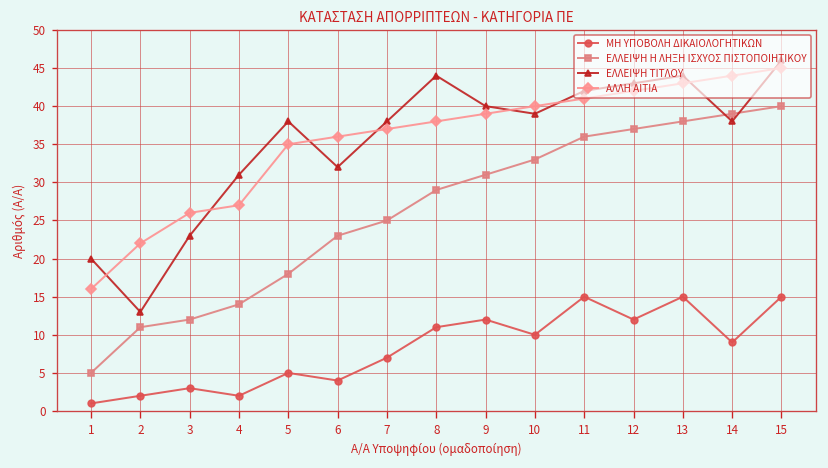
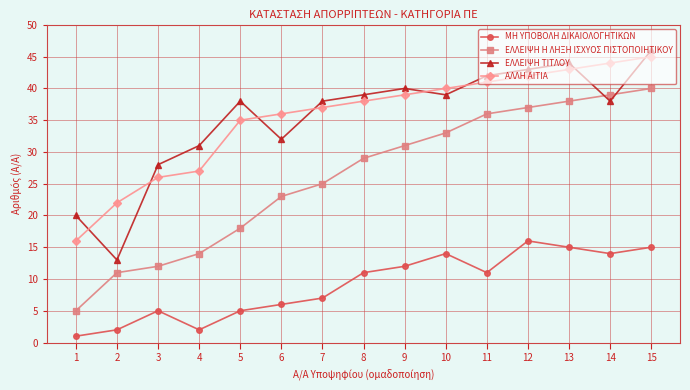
ΜΗ ΥΠΟΒΟΛΗ ΔΙΚΑΙΟΛΟΓΗΤΙΚΩΝ, 3: 3 -> 5
ΕΛΛΕΙΨΗ ΤΙΤΛΟΥ, 3: 23 -> 28
ΜΗ ΥΠΟΒΟΛΗ ΔΙΚΑΙΟΛΟΓΗΤΙΚΩΝ, 6: 4 -> 6
ΕΛΛΕΙΨΗ ΤΙΤΛΟΥ, 8: 44 -> 39
ΜΗ ΥΠΟΒΟΛΗ ΔΙΚΑΙΟΛΟΓΗΤΙΚΩΝ, 10: 10 -> 14
ΜΗ ΥΠΟΒΟΛΗ ΔΙΚΑΙΟΛΟΓΗΤΙΚΩΝ, 11: 15 -> 11
ΜΗ ΥΠΟΒΟΛΗ ΔΙΚΑΙΟΛΟΓΗΤΙΚΩΝ, 12: 12 -> 16
ΜΗ ΥΠΟΒΟΛΗ ΔΙΚΑΙΟΛΟΓΗΤΙΚΩΝ, 14: 9 -> 14
